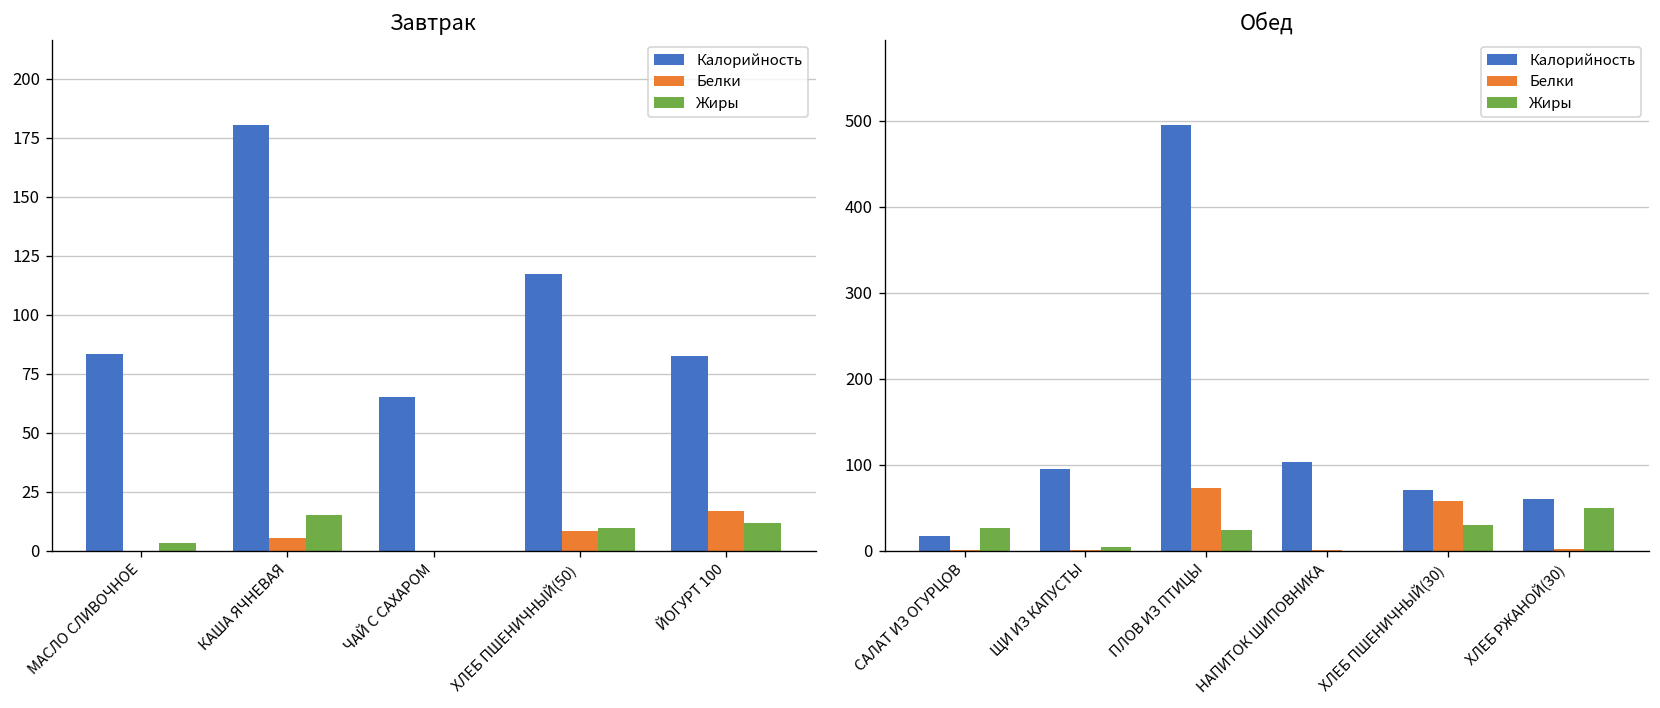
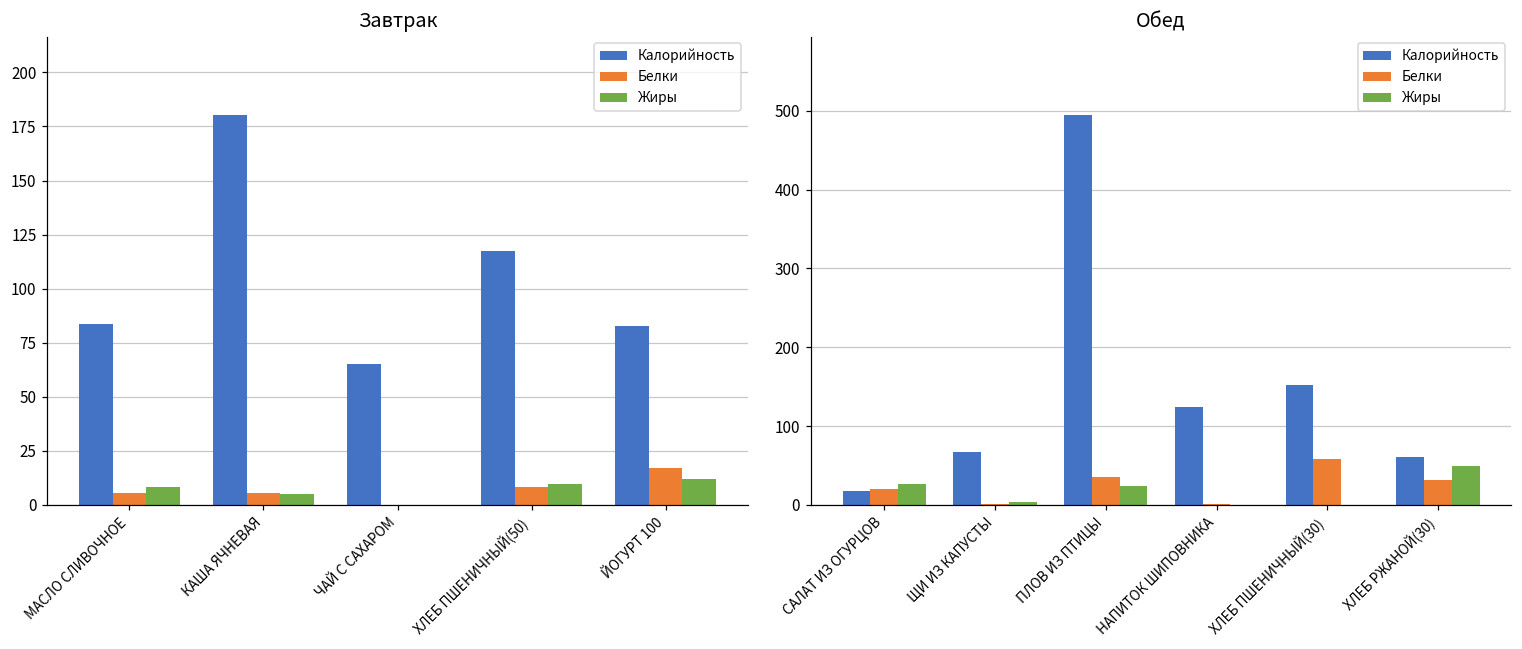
Завтрак, Белки, МАСЛО СЛИВОЧНОЕ: 0 -> 5
Завтрак, Жиры, МАСЛО СЛИВОЧНОЕ: 3 -> 8
Завтрак, Жиры, КАША ЯЧНЕВАЯ: 15 -> 5
Обед, Белки, САЛАТ ИЗ ОГУРЦОВ: 0 -> 20
Обед, Калорийность, ЩИ ИЗ КАПУСТЫ: 100 -> 70
Обед, Белки, ПЛОВ ИЗ ПТИЦЫ: 70 -> 40
Обед, Калорийность, НАПИТОК ШИПОВНИКА: 100 -> 120
Обед, Калорийность, ХЛЕБ ПШЕНИЧНЫЙ(30): 70 -> 150
Обед, Жиры, ХЛЕБ ПШЕНИЧНЫЙ(30): 30 -> 0
Обед, Белки, ХЛЕБ РЖАНОЙ(30): 0 -> 30
